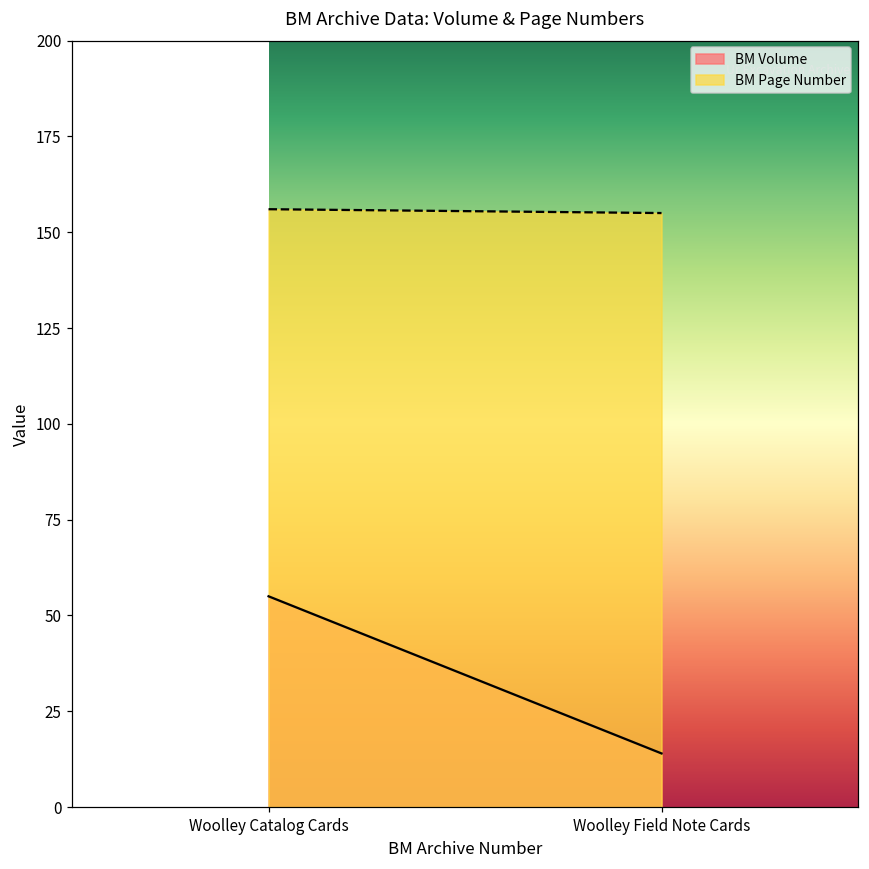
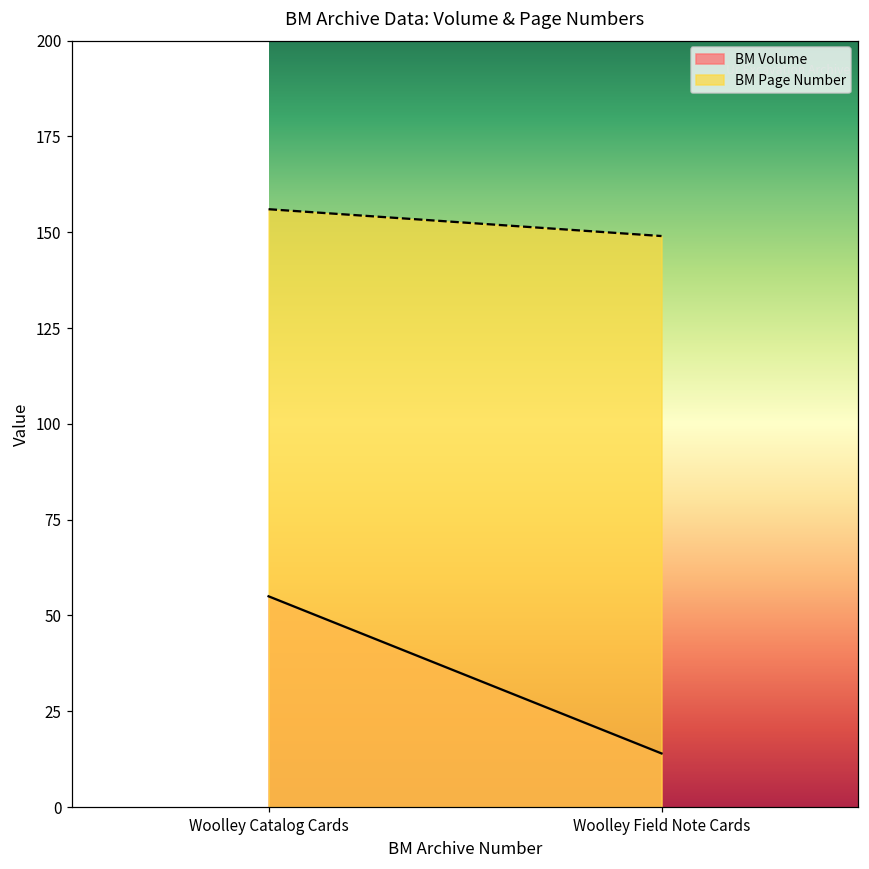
BM Page Number, Woolley Field Note Cards: 155 -> 149
